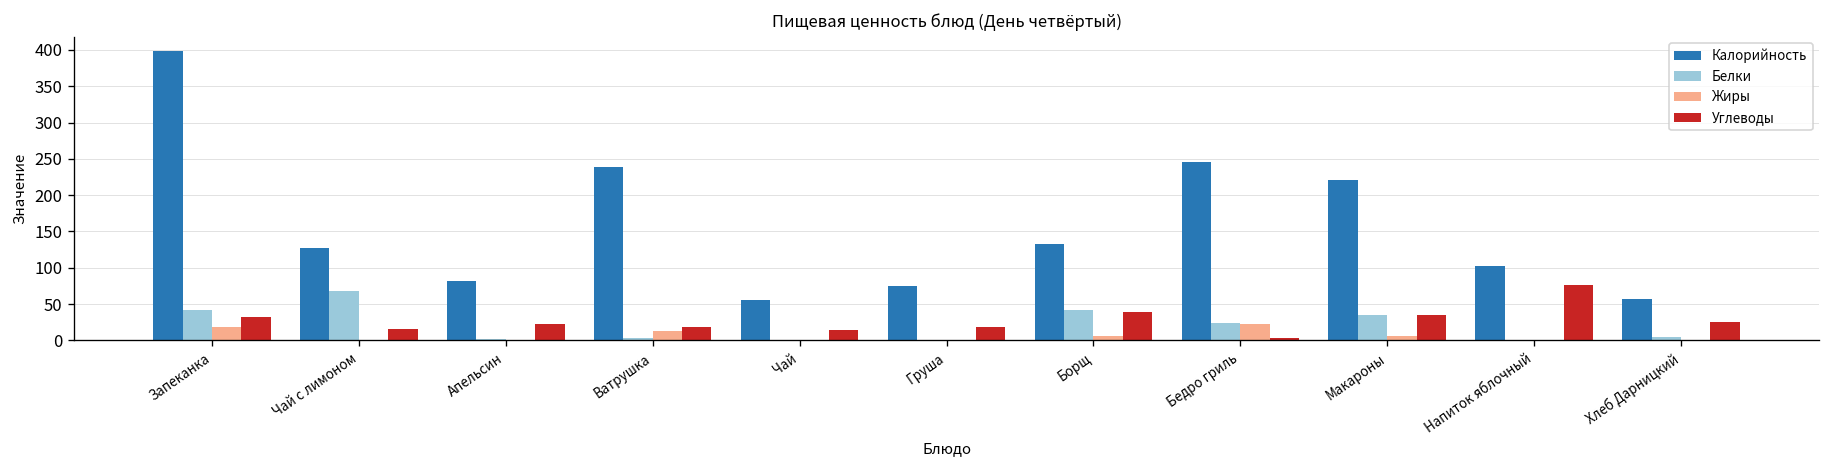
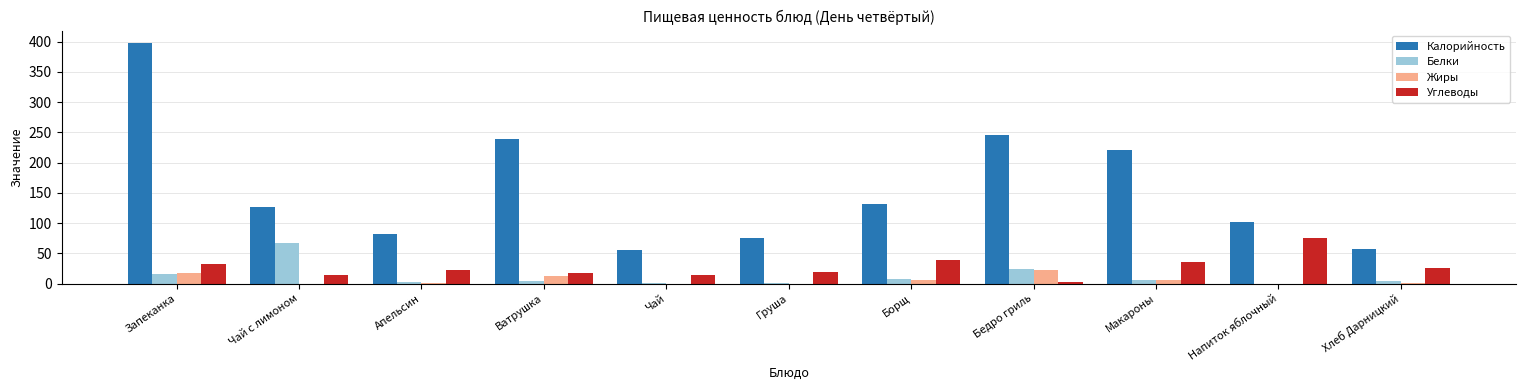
Белки, Запеканка: 40 -> 20
Белки, Борщ: 40 -> 10
Белки, Макароны: 30 -> 10
